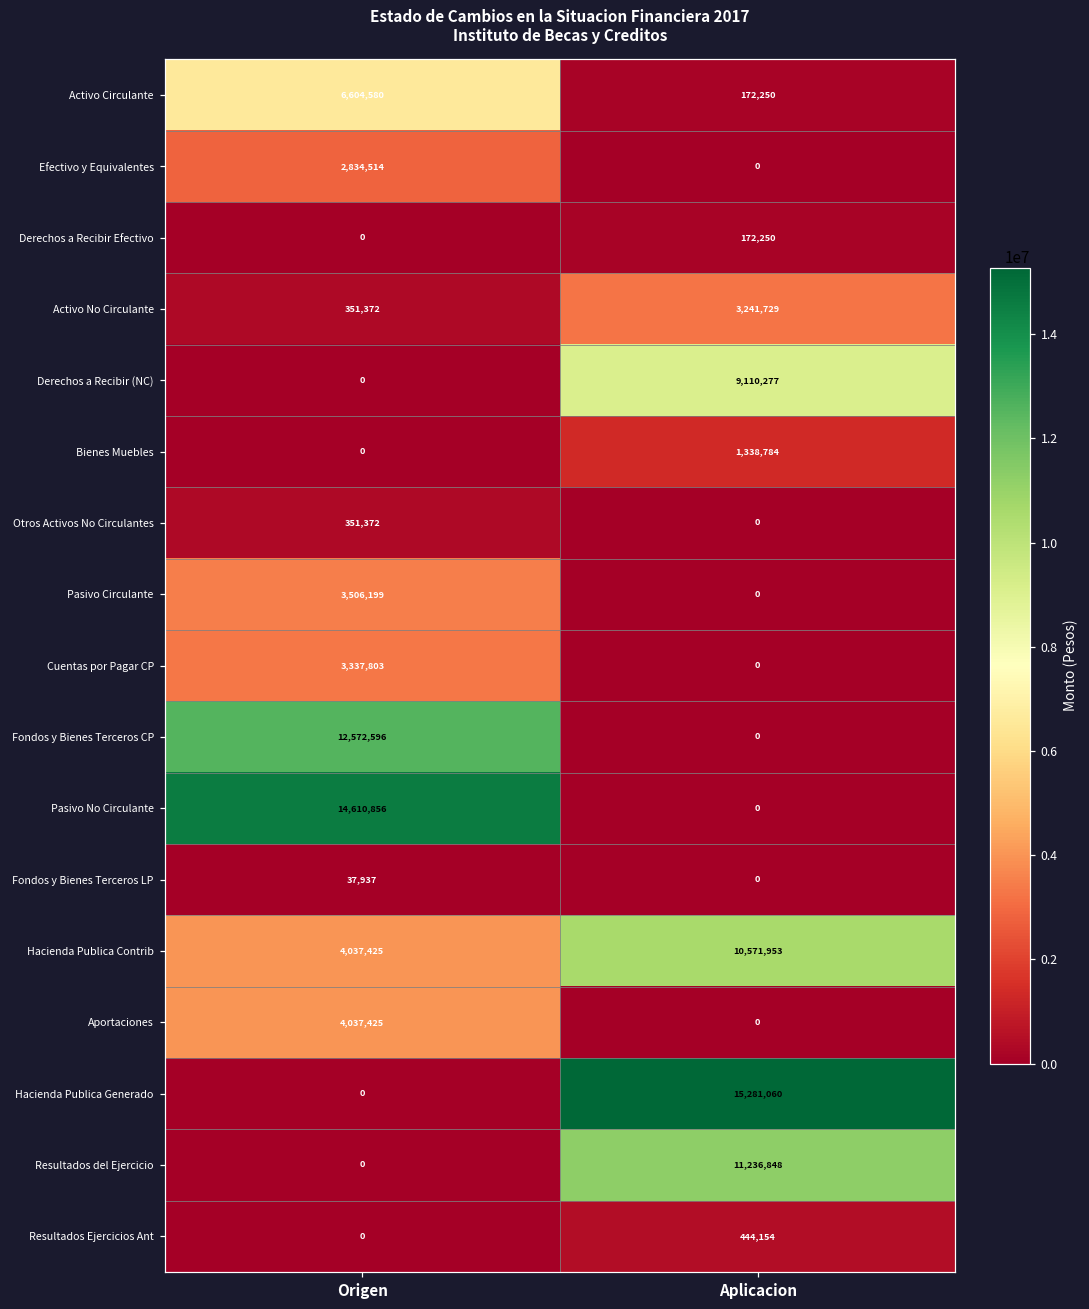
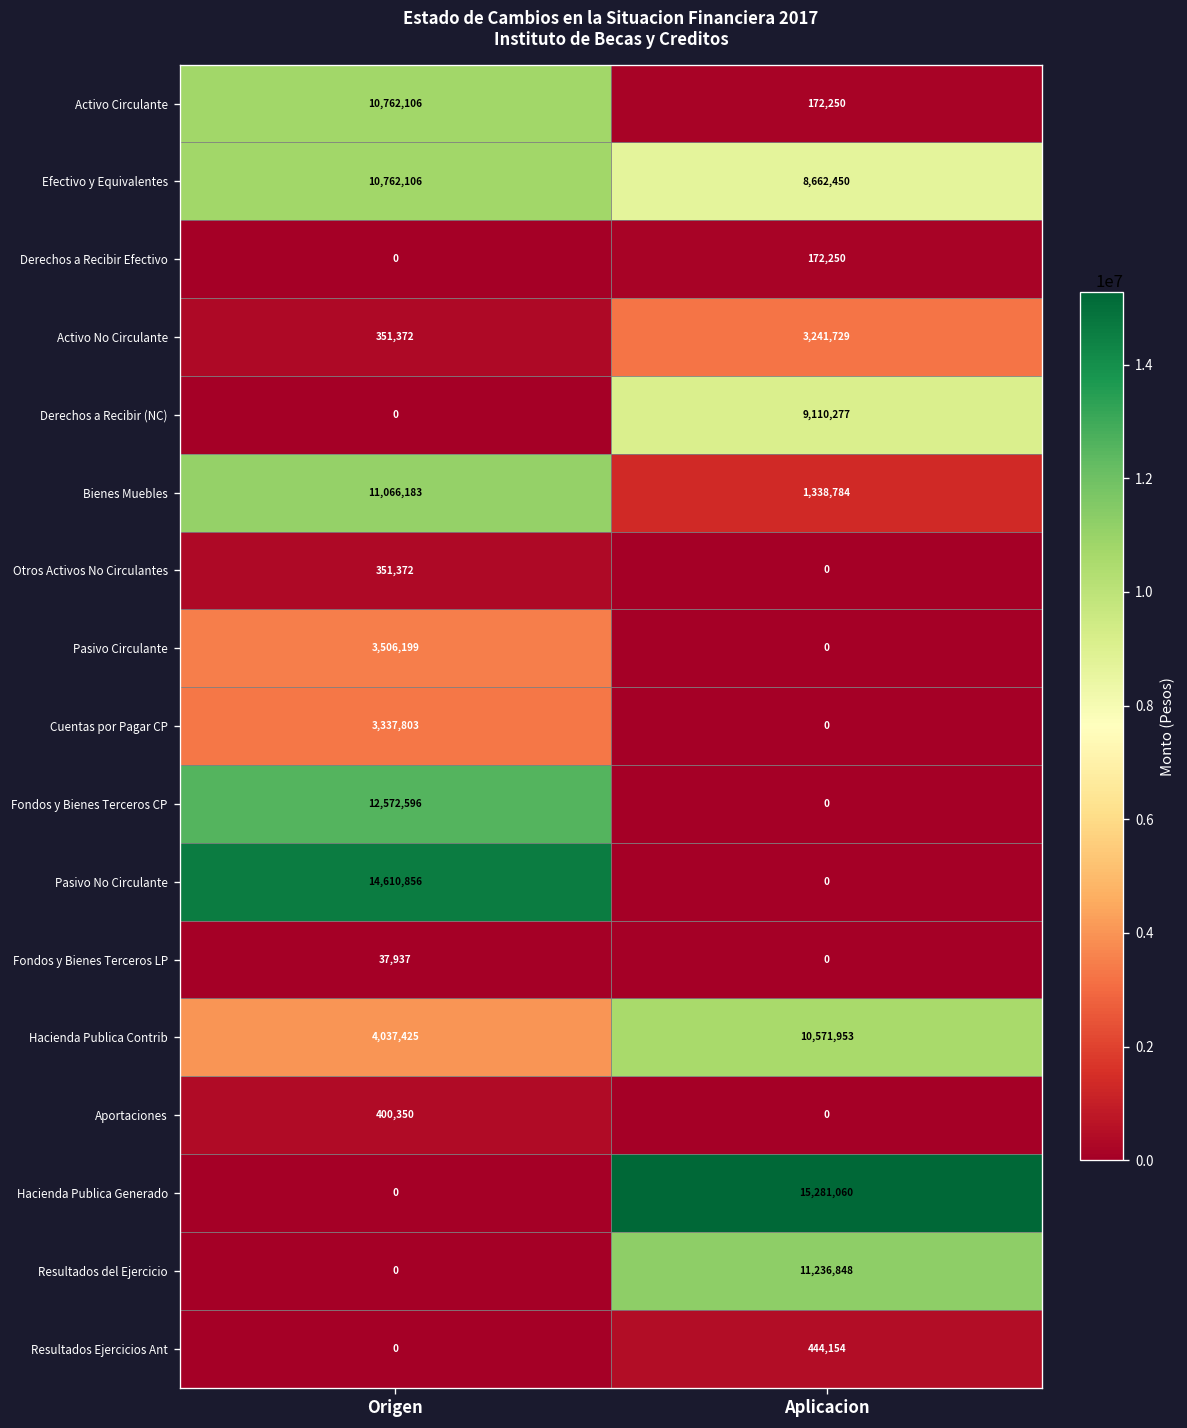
Activo Circulante, Origen: 6,604,580 -> 10,762,106
Efectivo y Equivalentes, Origen: 2,834,514 -> 10,762,106
Efectivo y Equivalentes, Aplicacion: 0 -> 8,662,450
Bienes Muebles, Origen: 0 -> 11,066,183
Aportaciones, Origen: 4,037,425 -> 400,350
